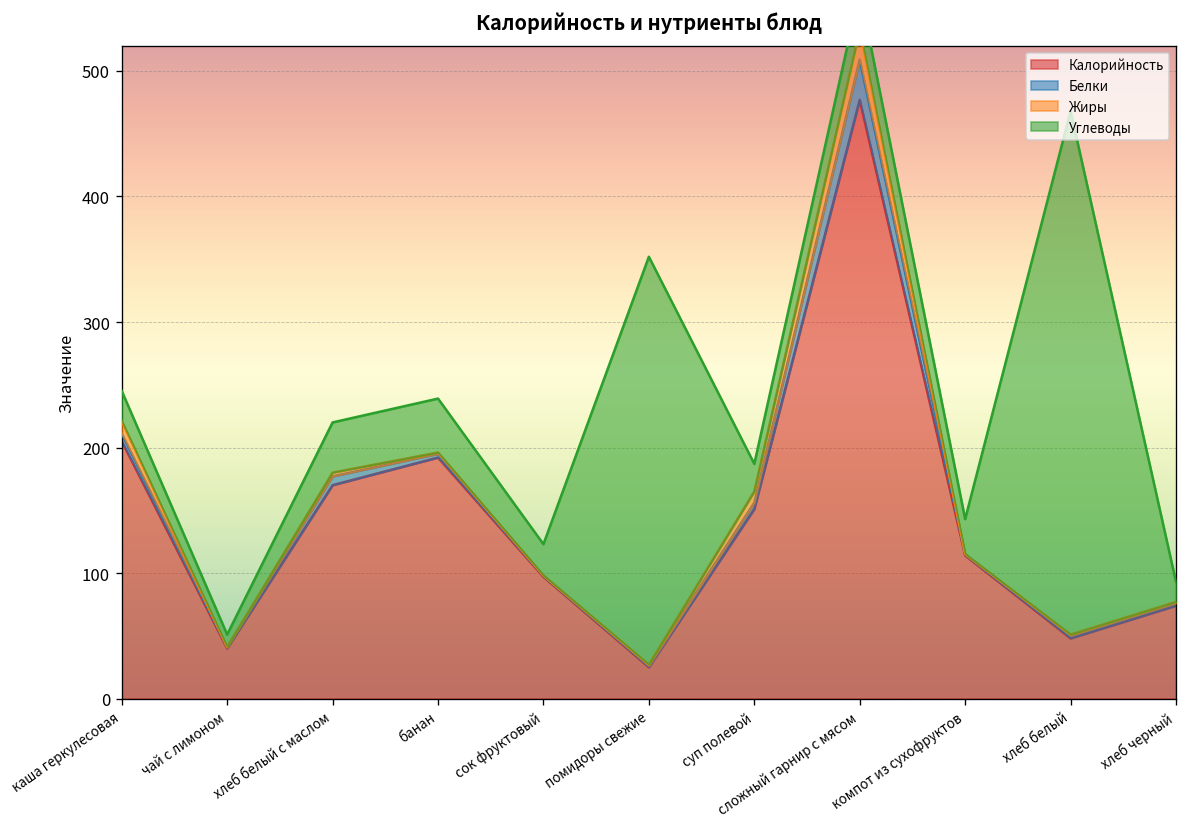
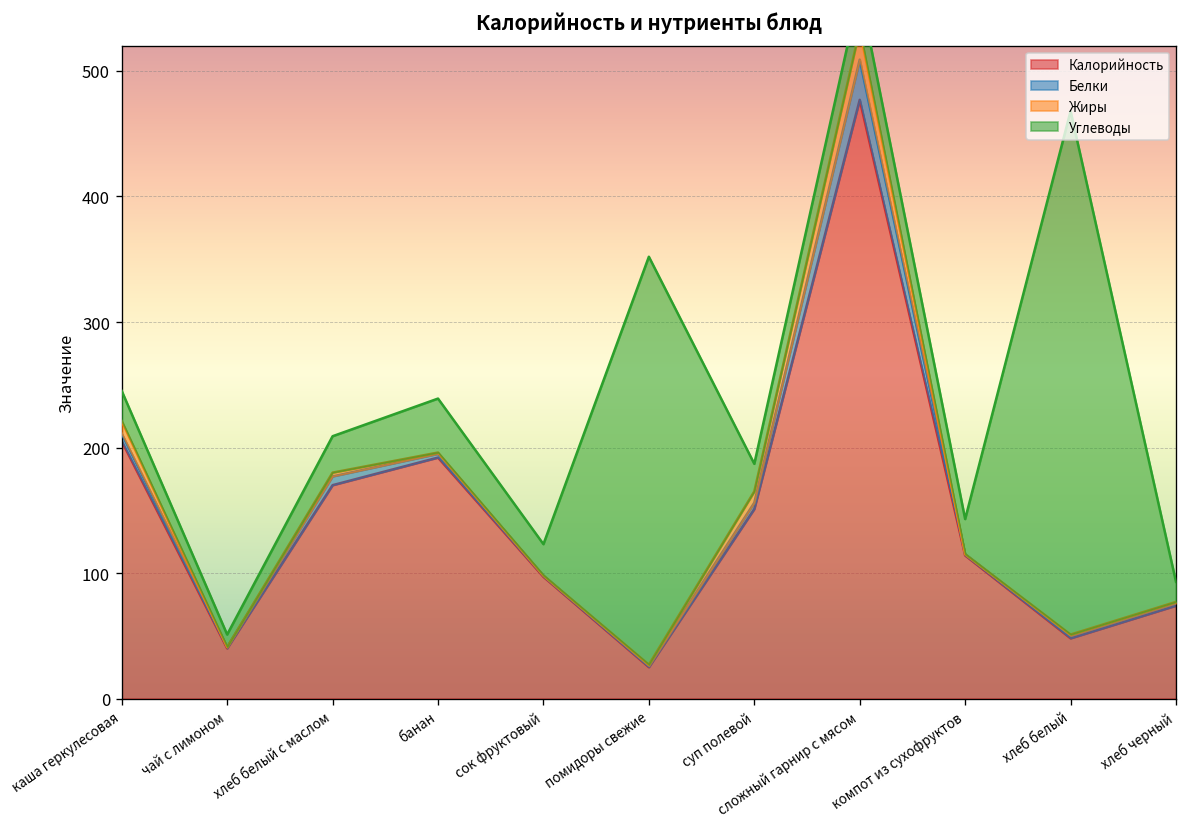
Углеводы, хлеб белый с маслом: 40 -> 29
